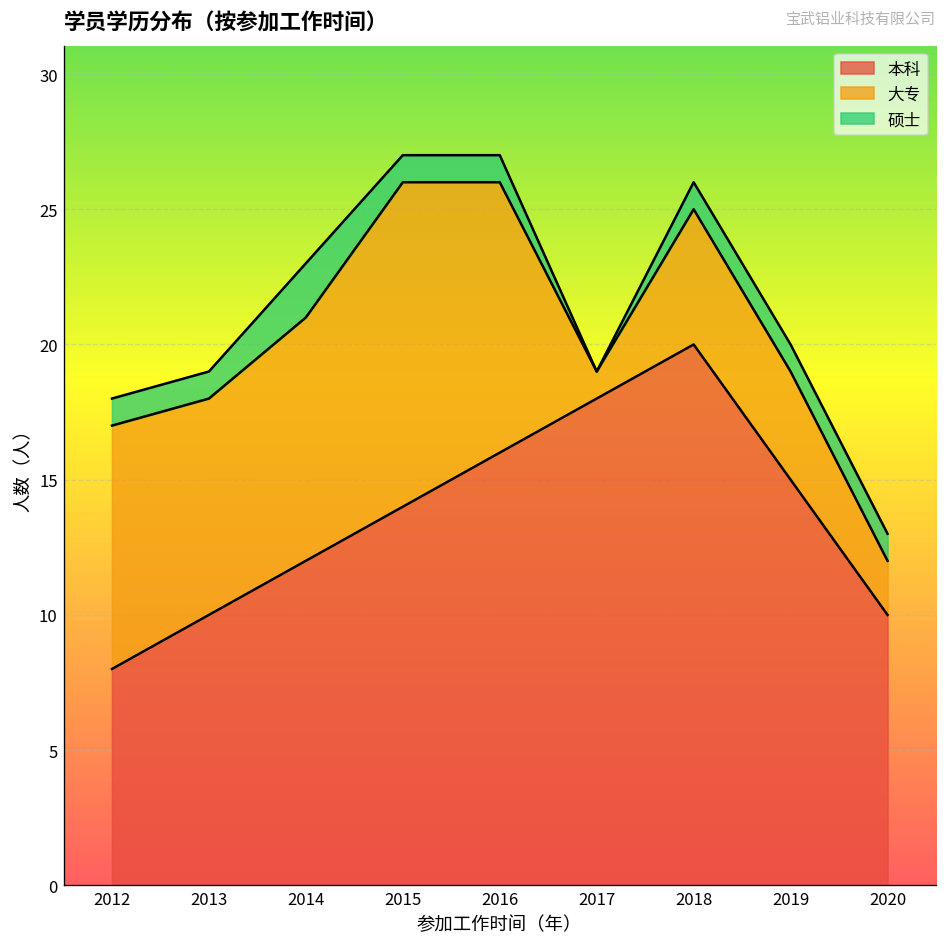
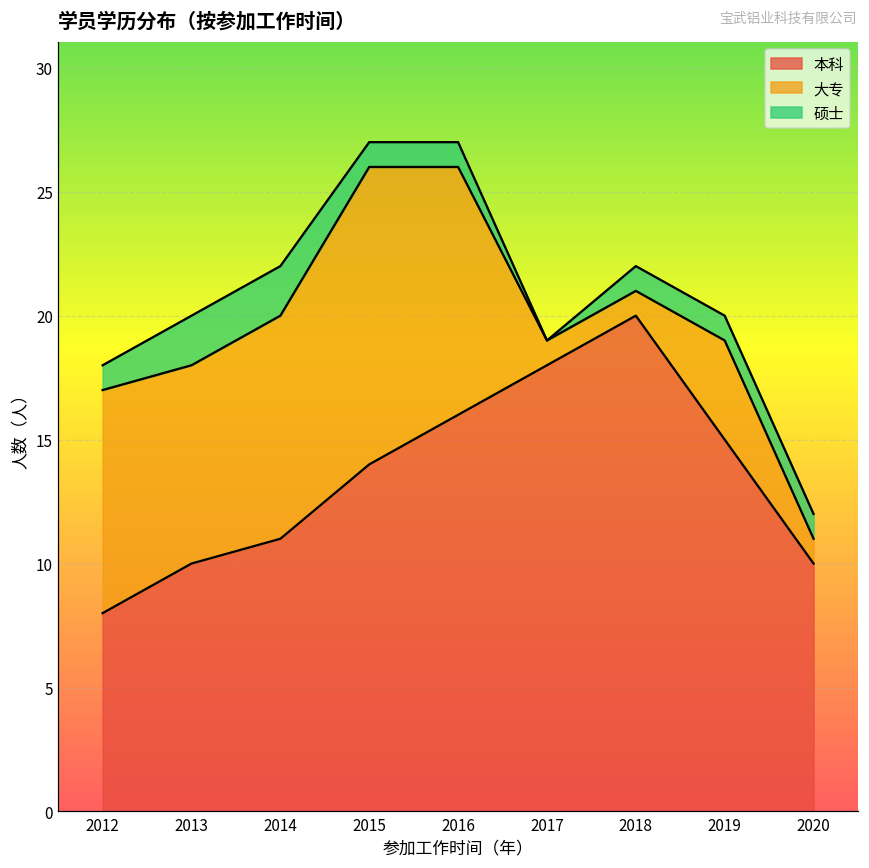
硕士, 2013: 1 -> 2
本科, 2014: 12 -> 11
大专, 2018: 5 -> 1
大专, 2020: 2 -> 1
